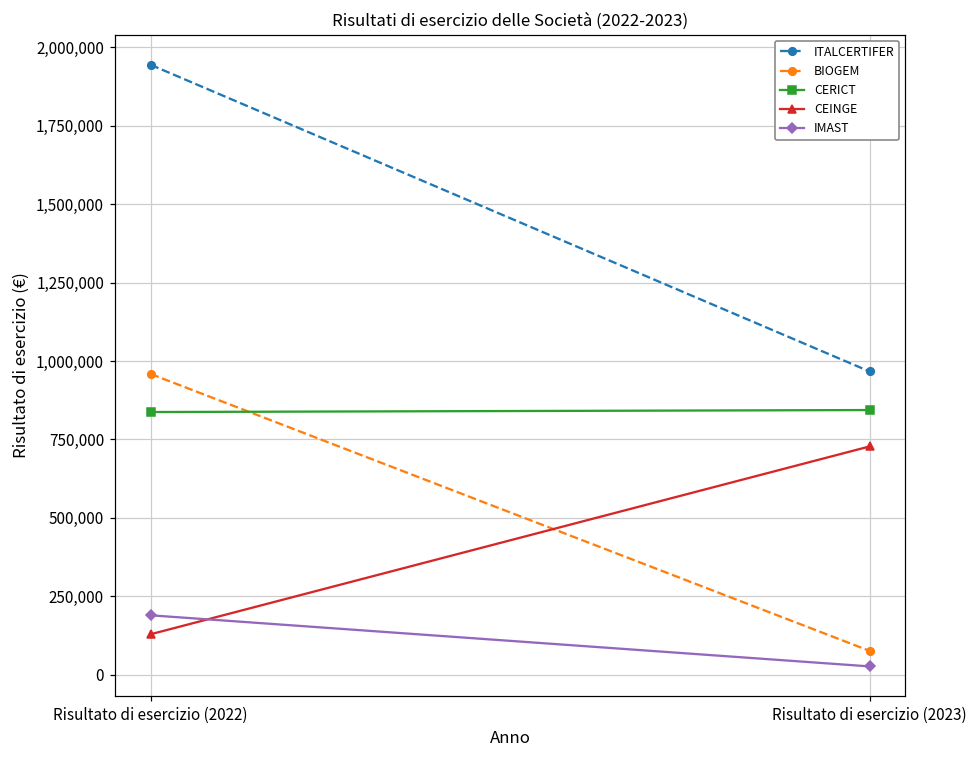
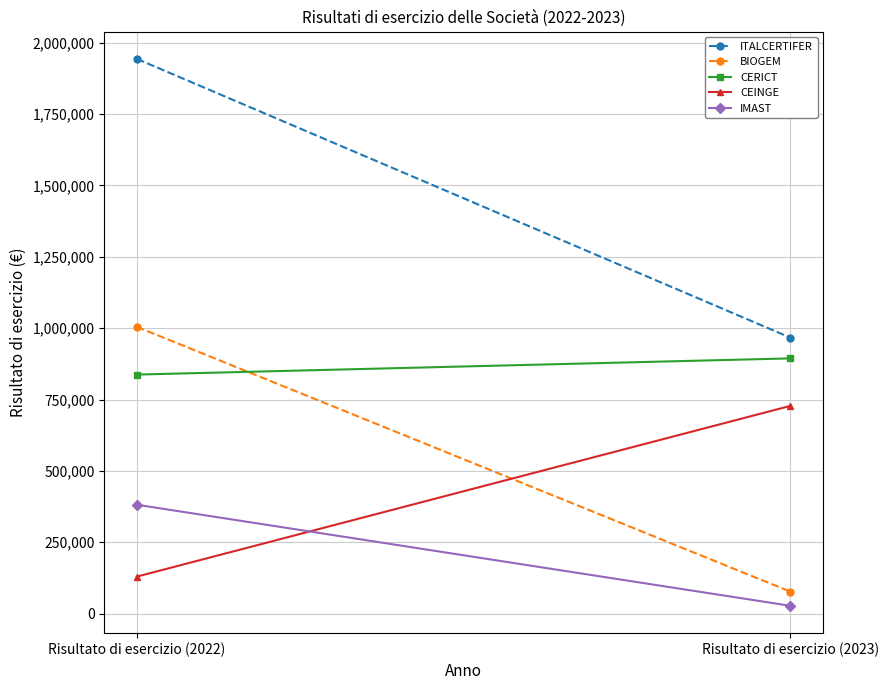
BIOGEM, Risultato di esercizio (2022): 960,000 -> 1,000,000
IMAST, Risultato di esercizio (2022): 190,000 -> 380,000
CERICT, Risultato di esercizio (2023): 840,000 -> 890,000
